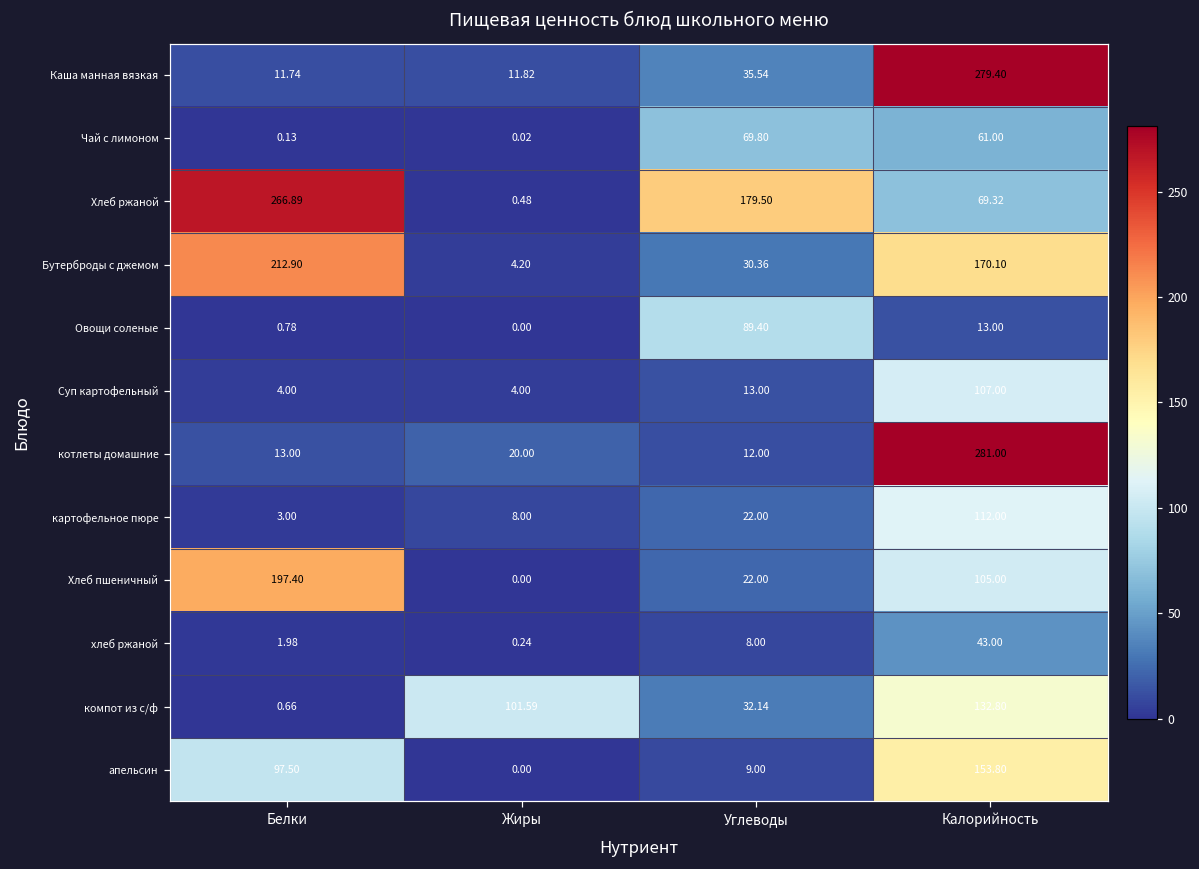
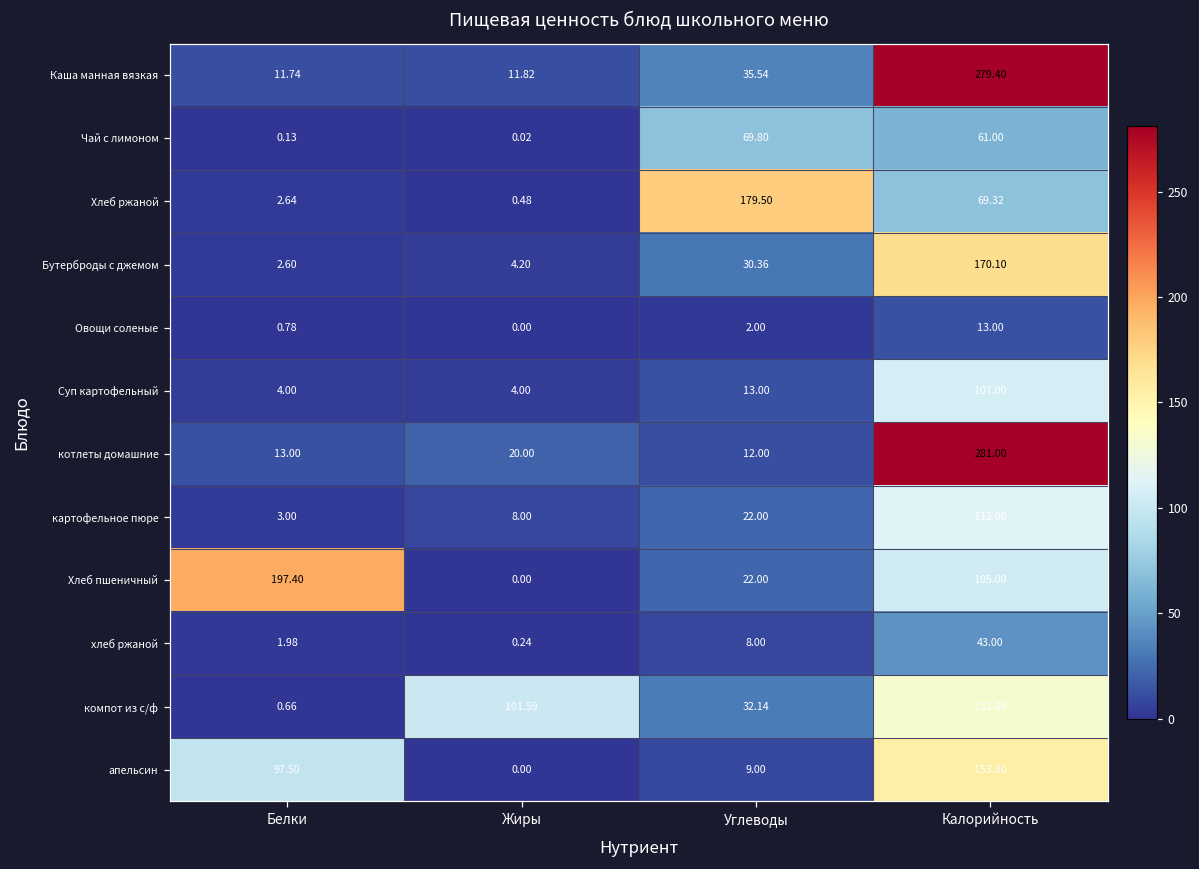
Хлеб ржаной, Белки: 266.89 -> 2.64
Бутерброды с джемом, Белки: 212.90 -> 2.60
Овощи соленые, Углеводы: 89.40 -> 2.00
